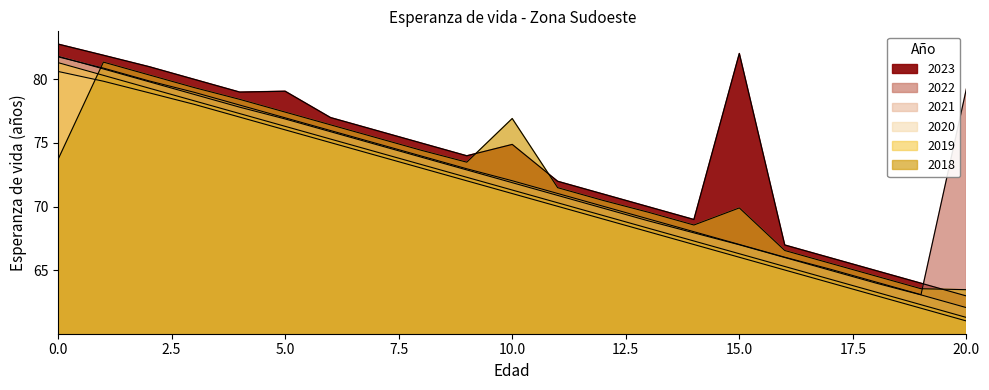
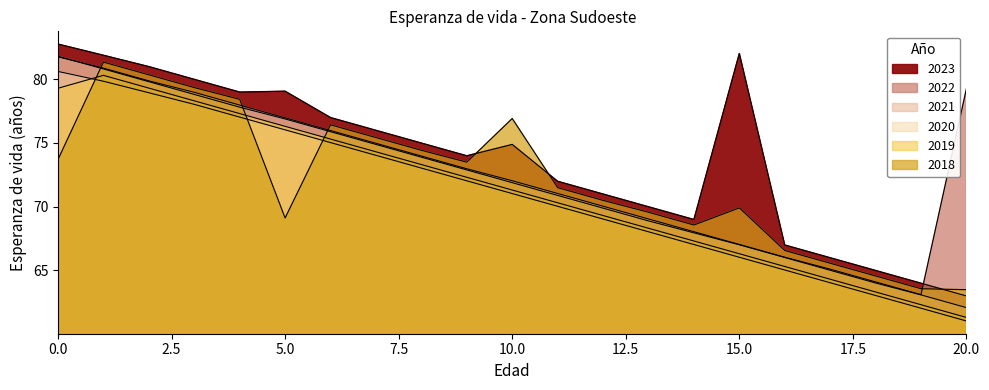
2019, 0.0: 81.3 -> 79.3
2018, 5.0: 77.4 -> 69.1
